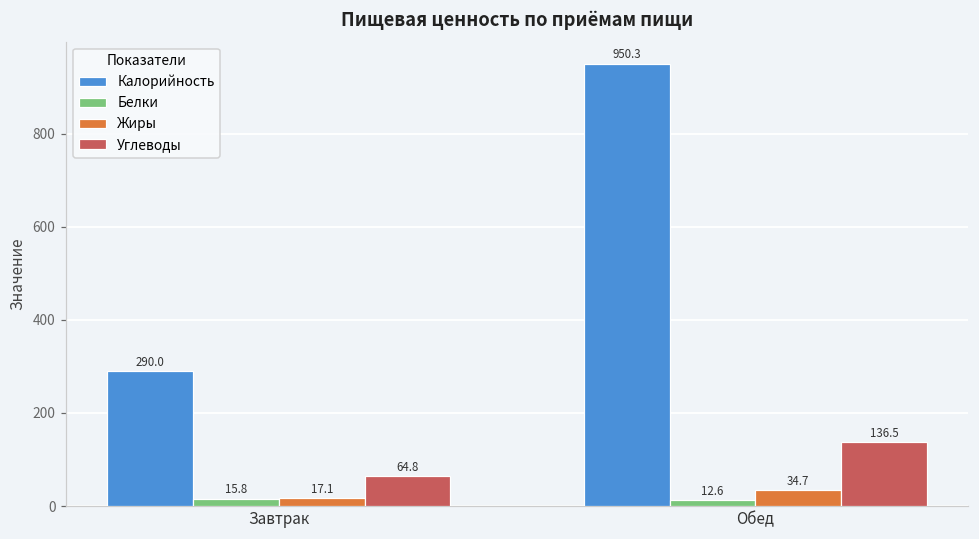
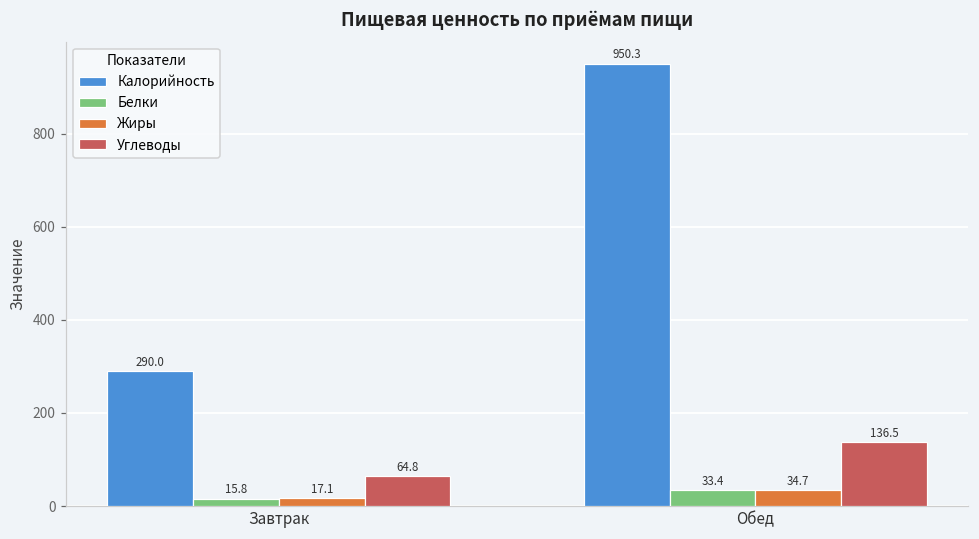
Белки, Обед: 12.6 -> 33.4
